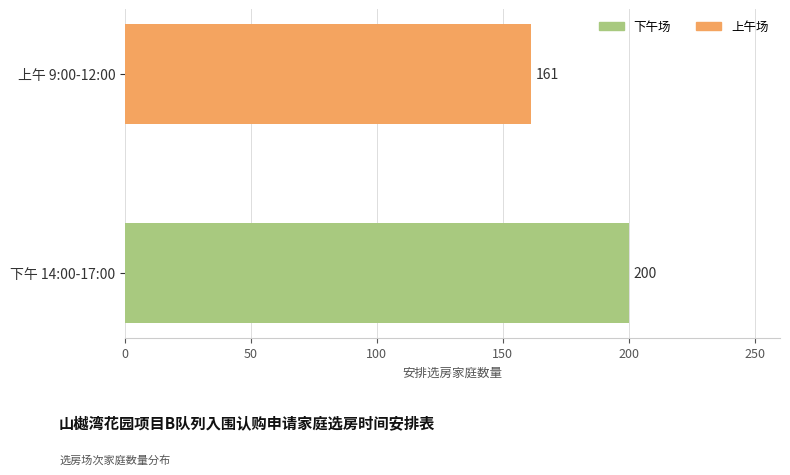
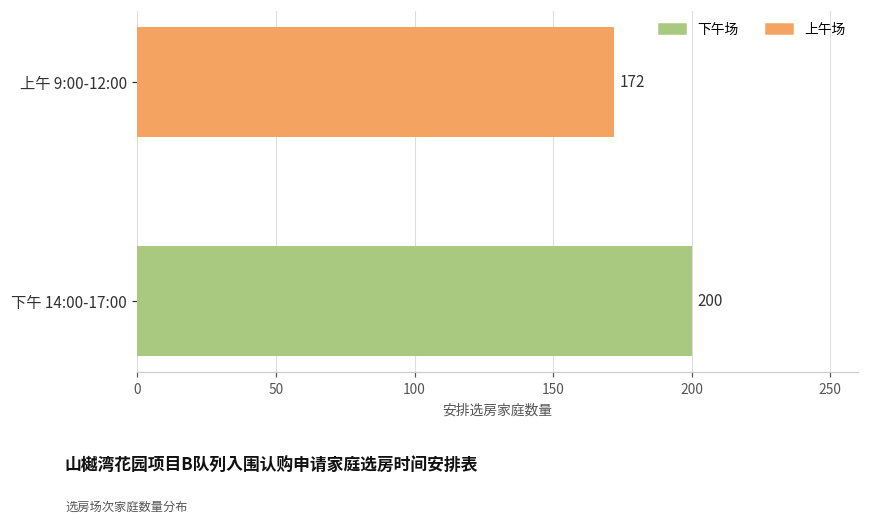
上午 9:00-12:00: 161 -> 172
